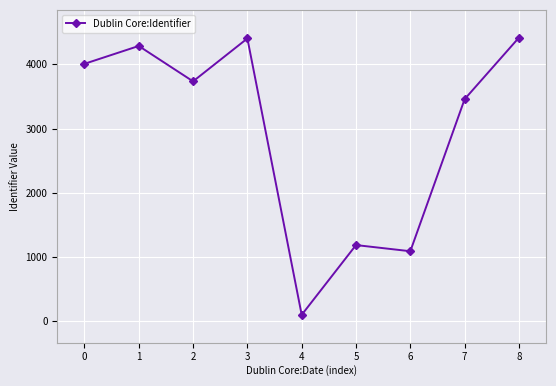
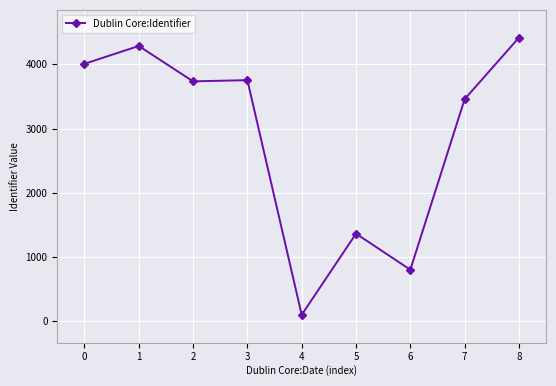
3: 4400 -> 3800
5: 1200 -> 1400
6: 1100 -> 800
